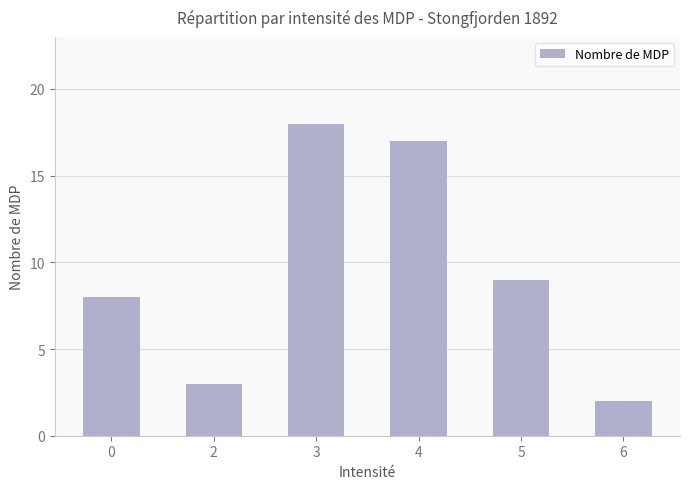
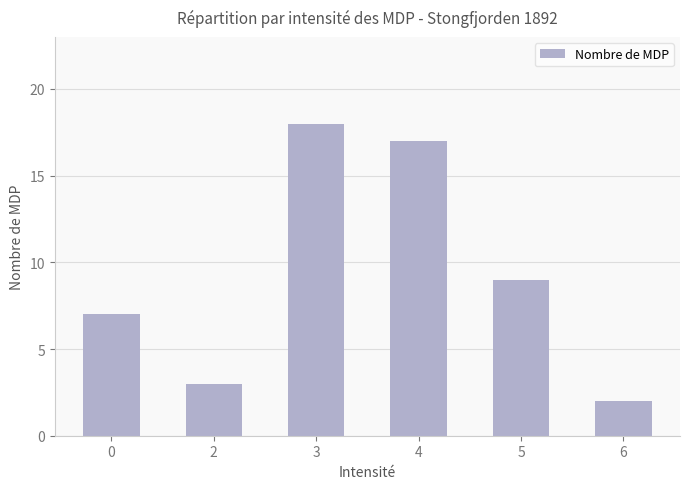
0: 8 -> 7
